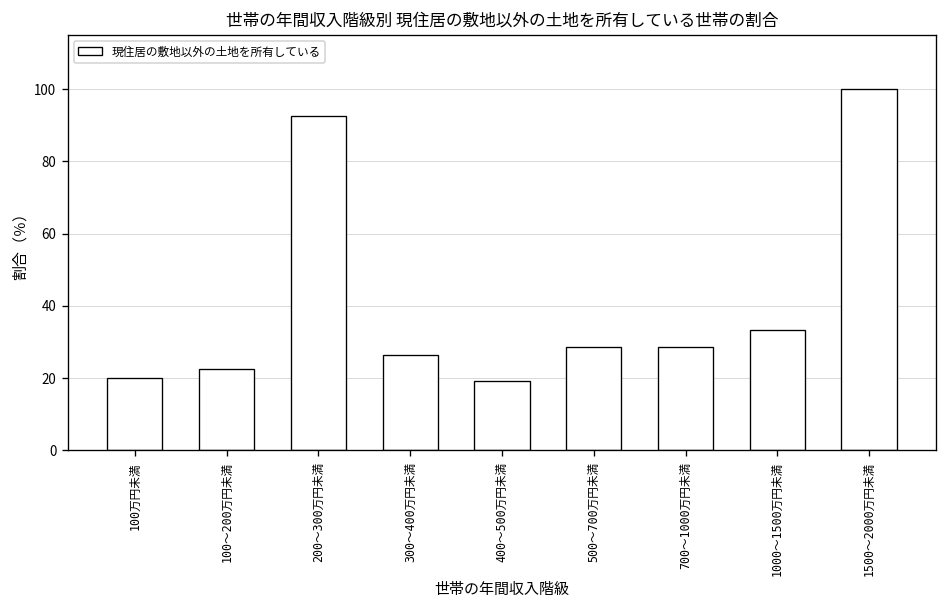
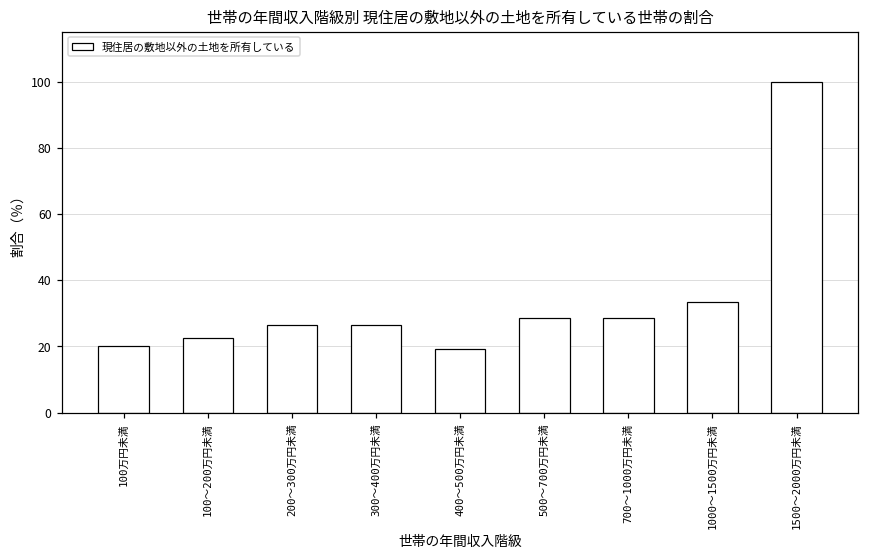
200～300万円未満: 93 -> 26
